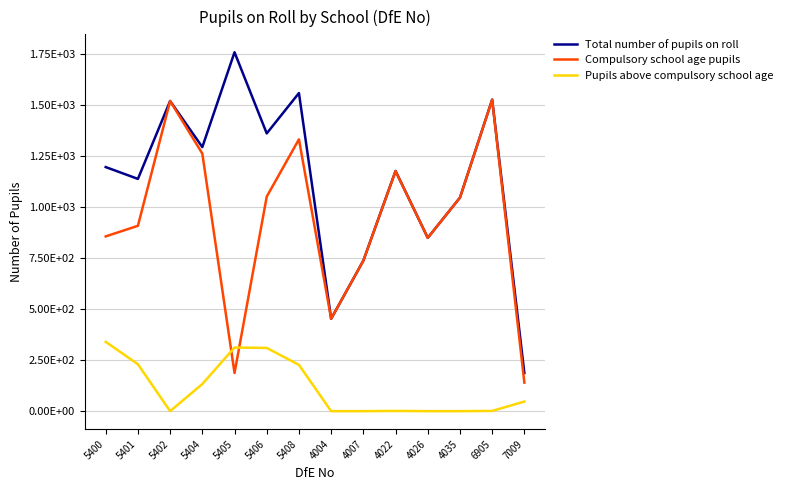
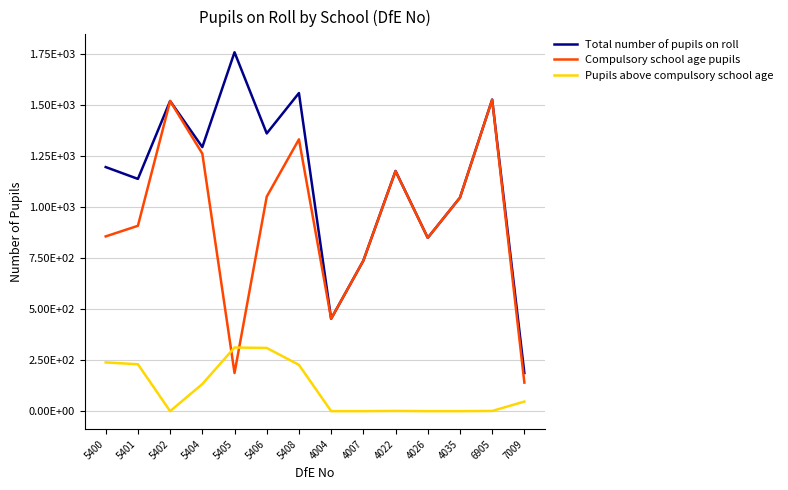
Pupils above compulsory school age, 5400: 340 -> 240
